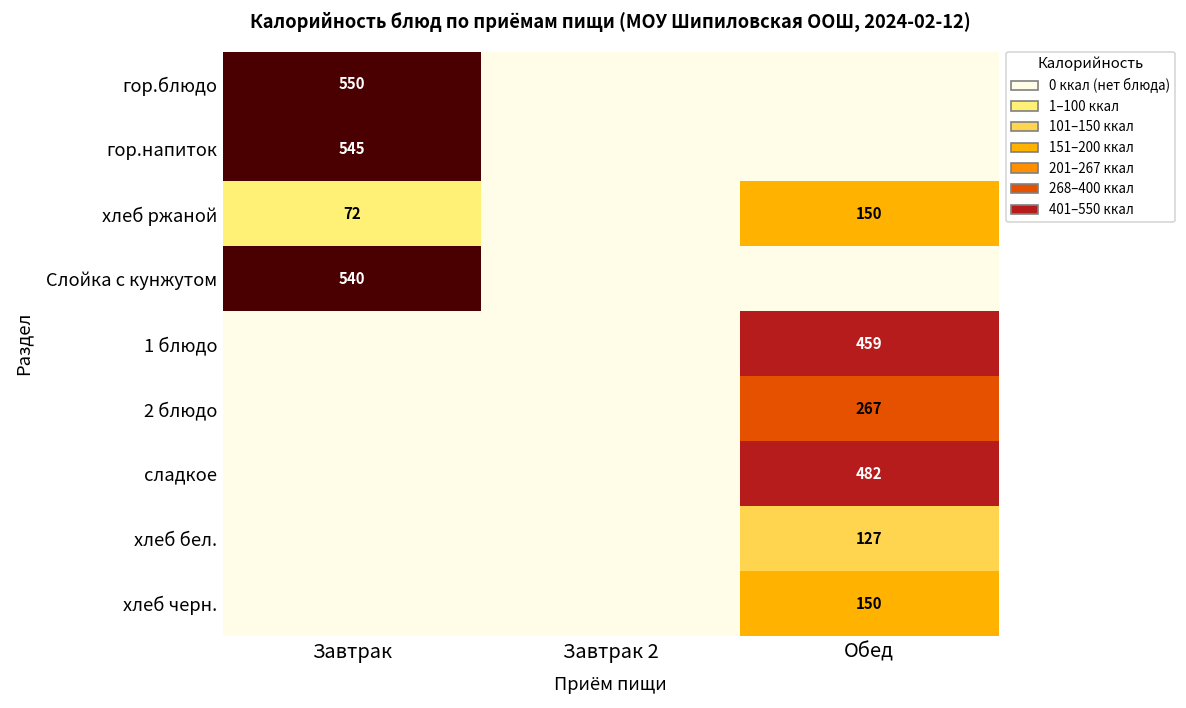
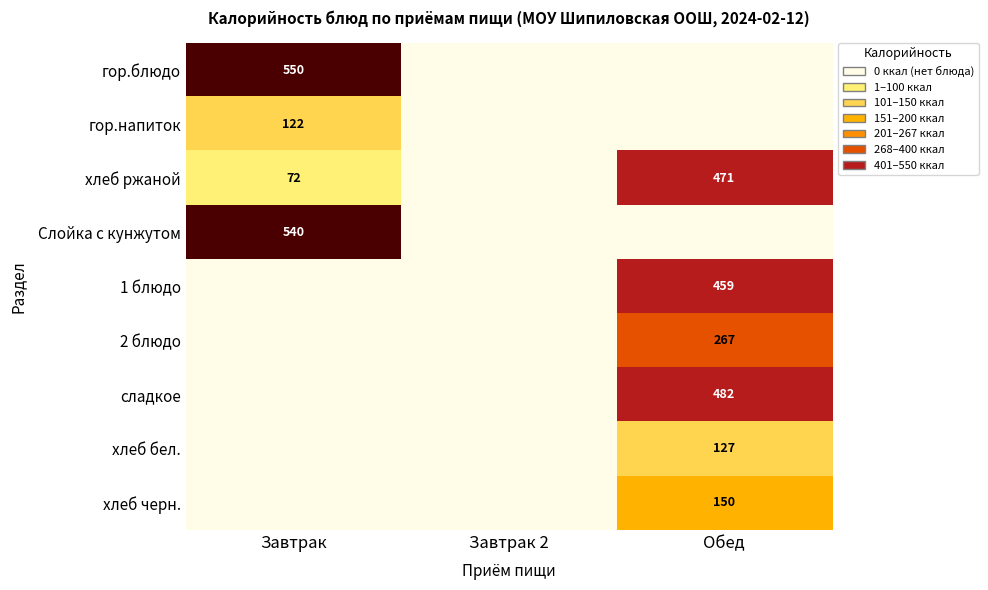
гор.напиток, Завтрак: 545 -> 122
хлеб ржаной, Обед: 150 -> 471
